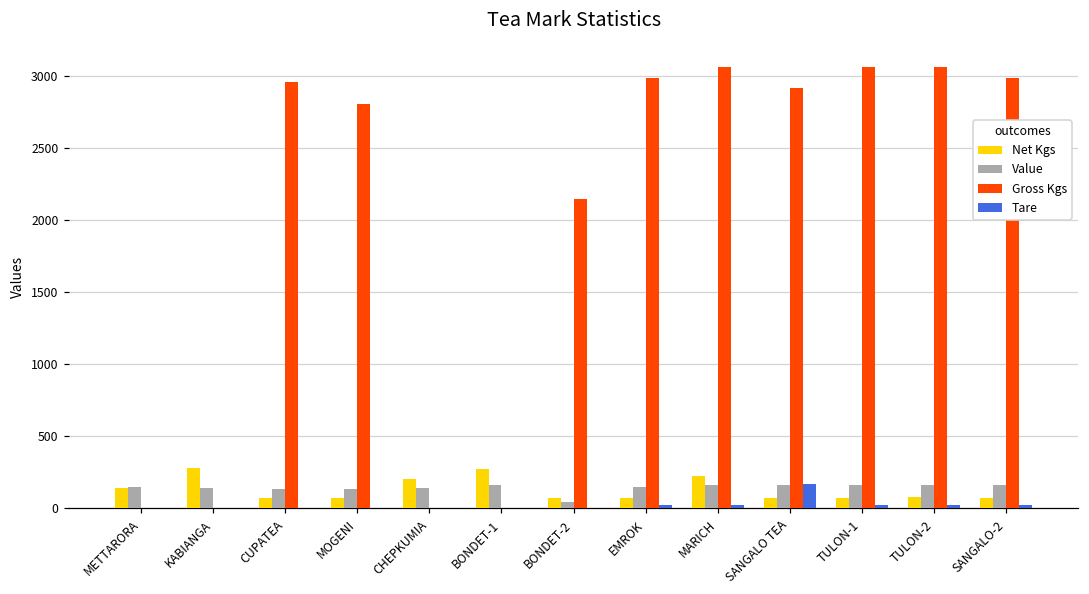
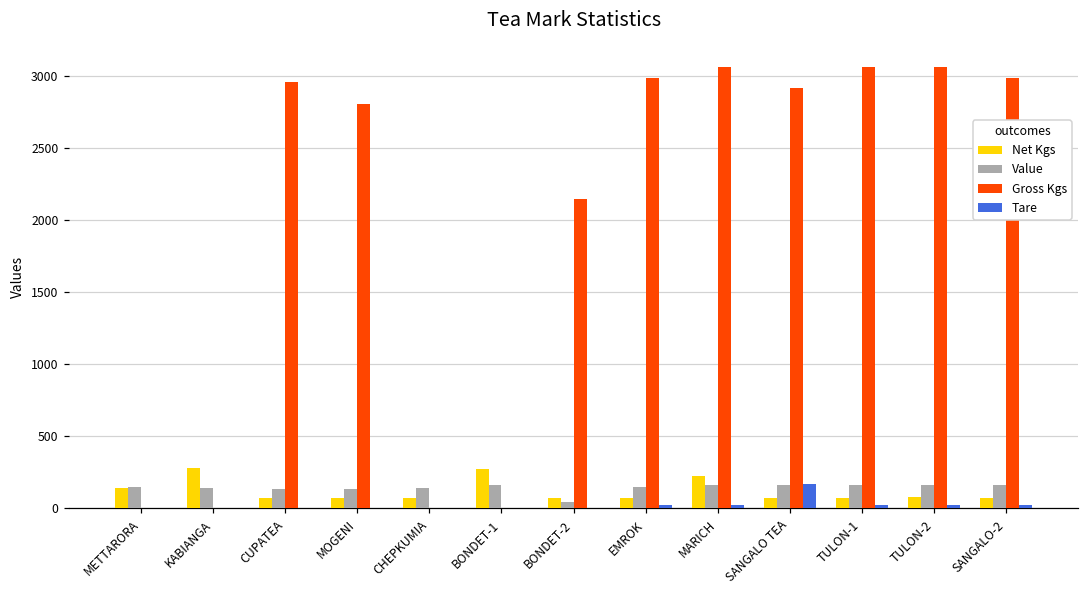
Net Kgs, CHEPKUMIA: 200 -> 70
